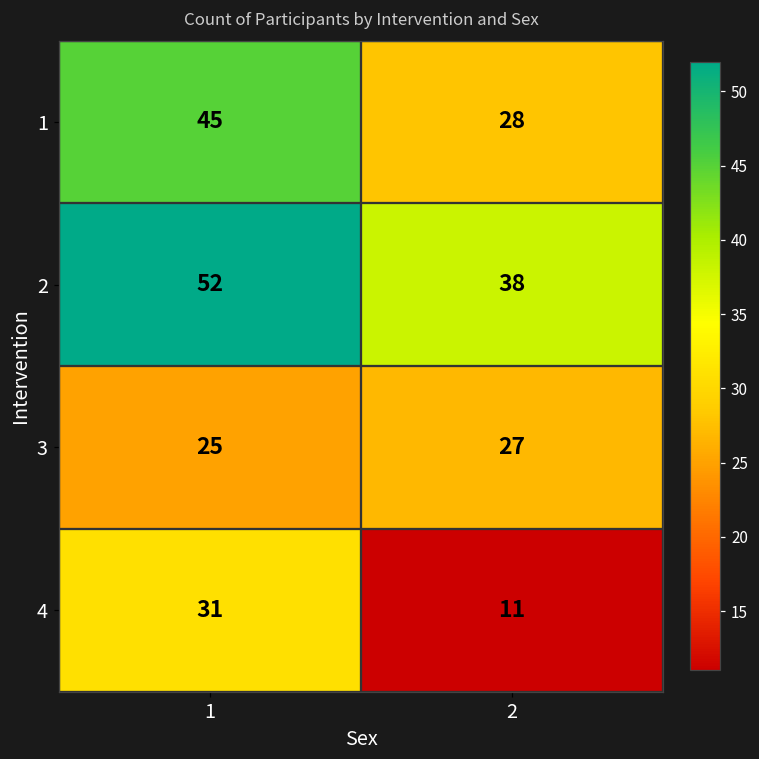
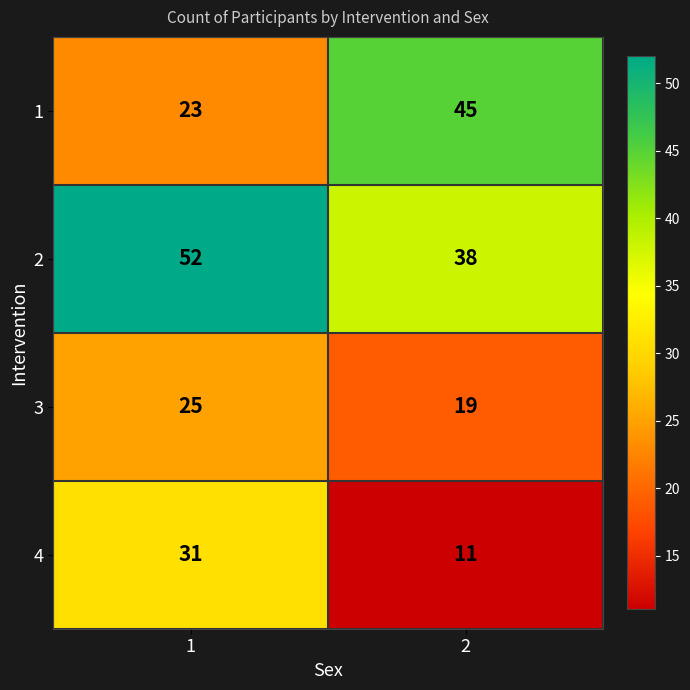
1, 1: 45 -> 23
1, 2: 28 -> 45
3, 2: 27 -> 19
